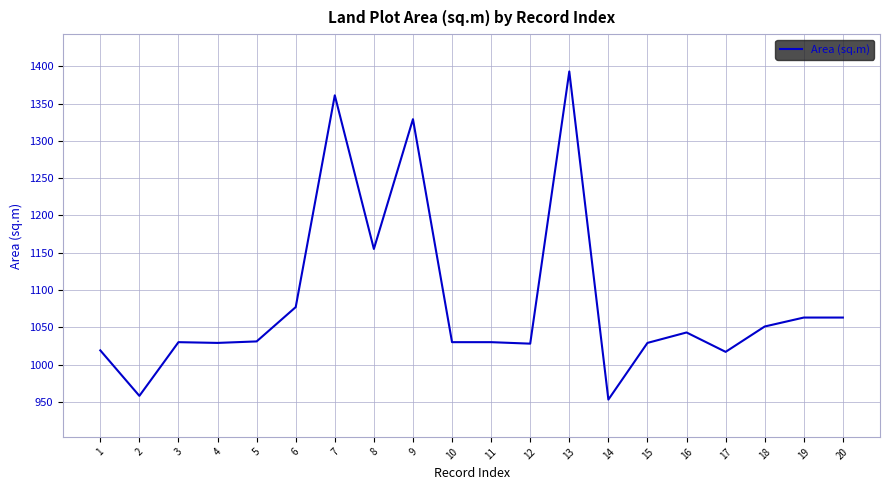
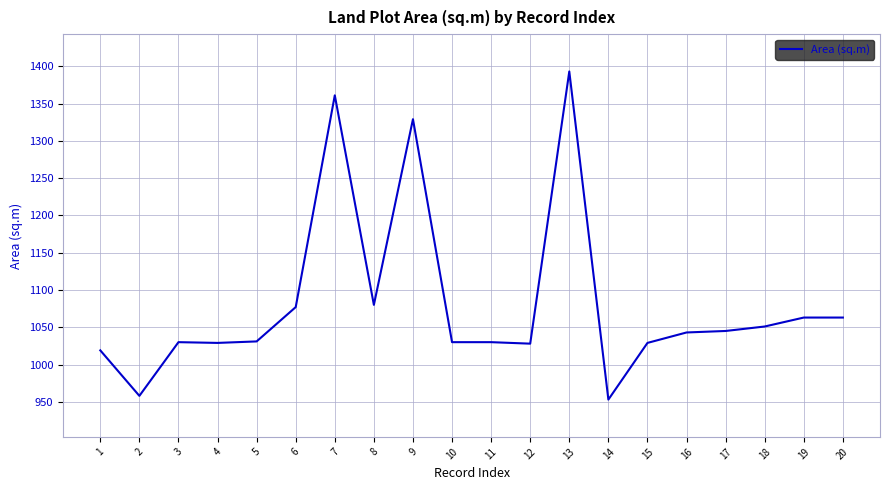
8: 1160 -> 1080
17: 1020 -> 1050
